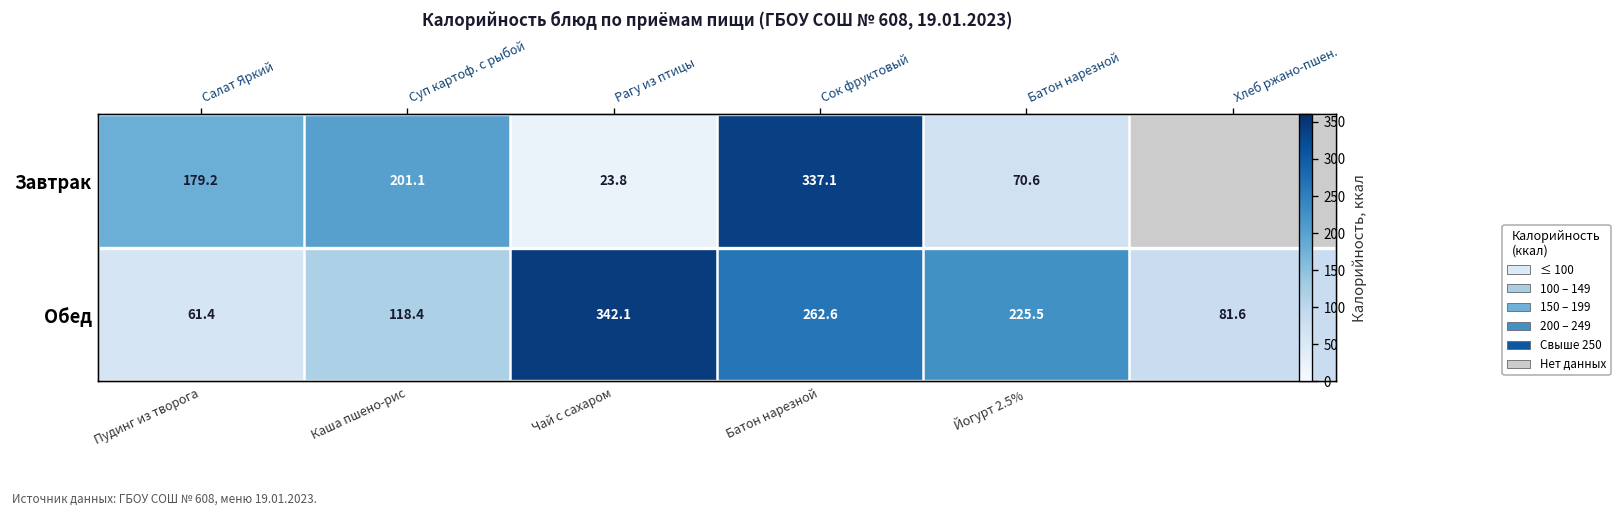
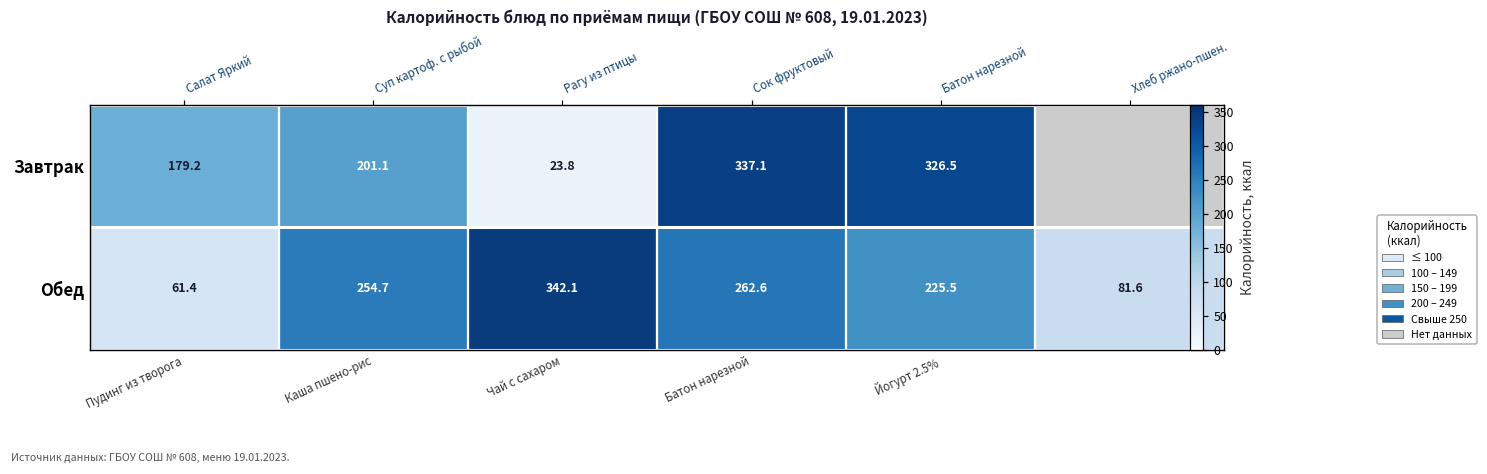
Завтрак, Йогурт 2.5%: 70.6 -> 326.5
Обед, Каша пшено-рис: 118.4 -> 254.7
